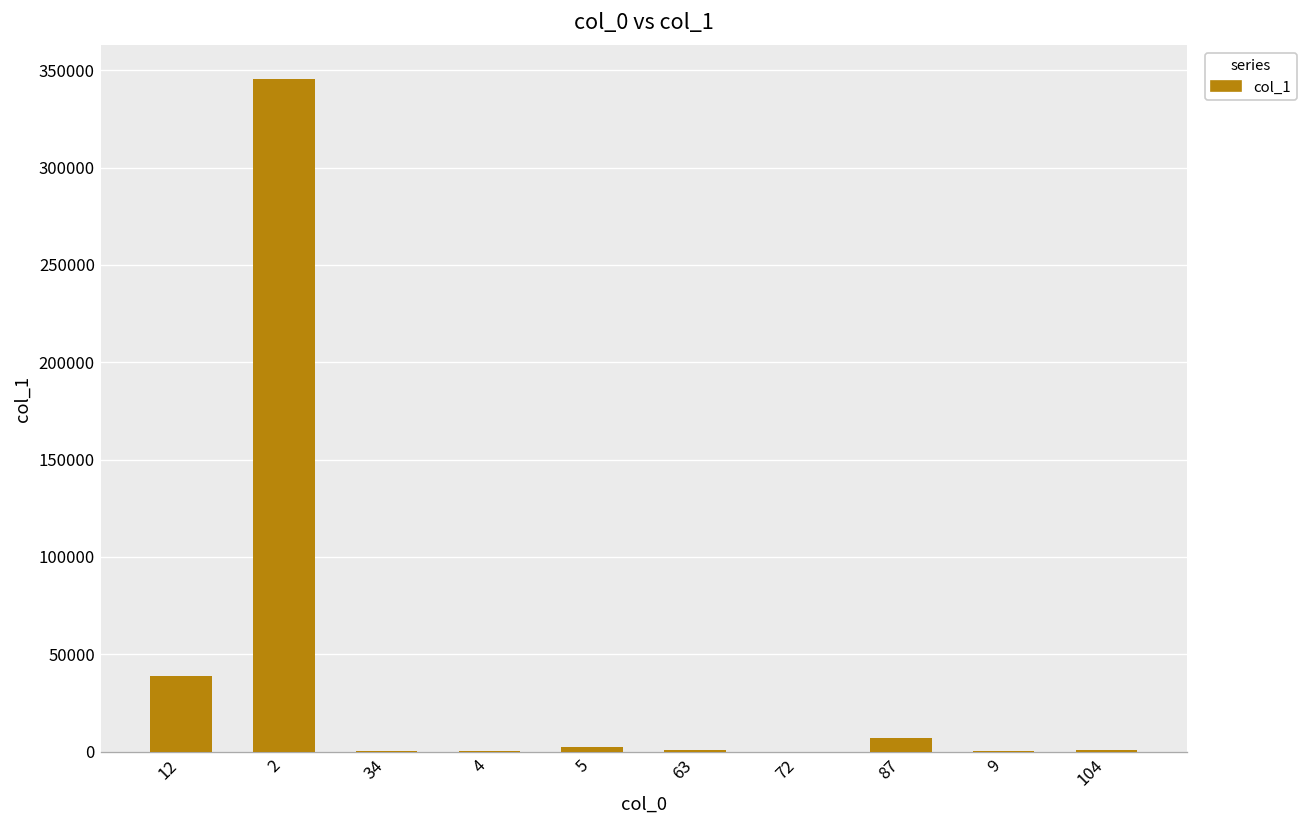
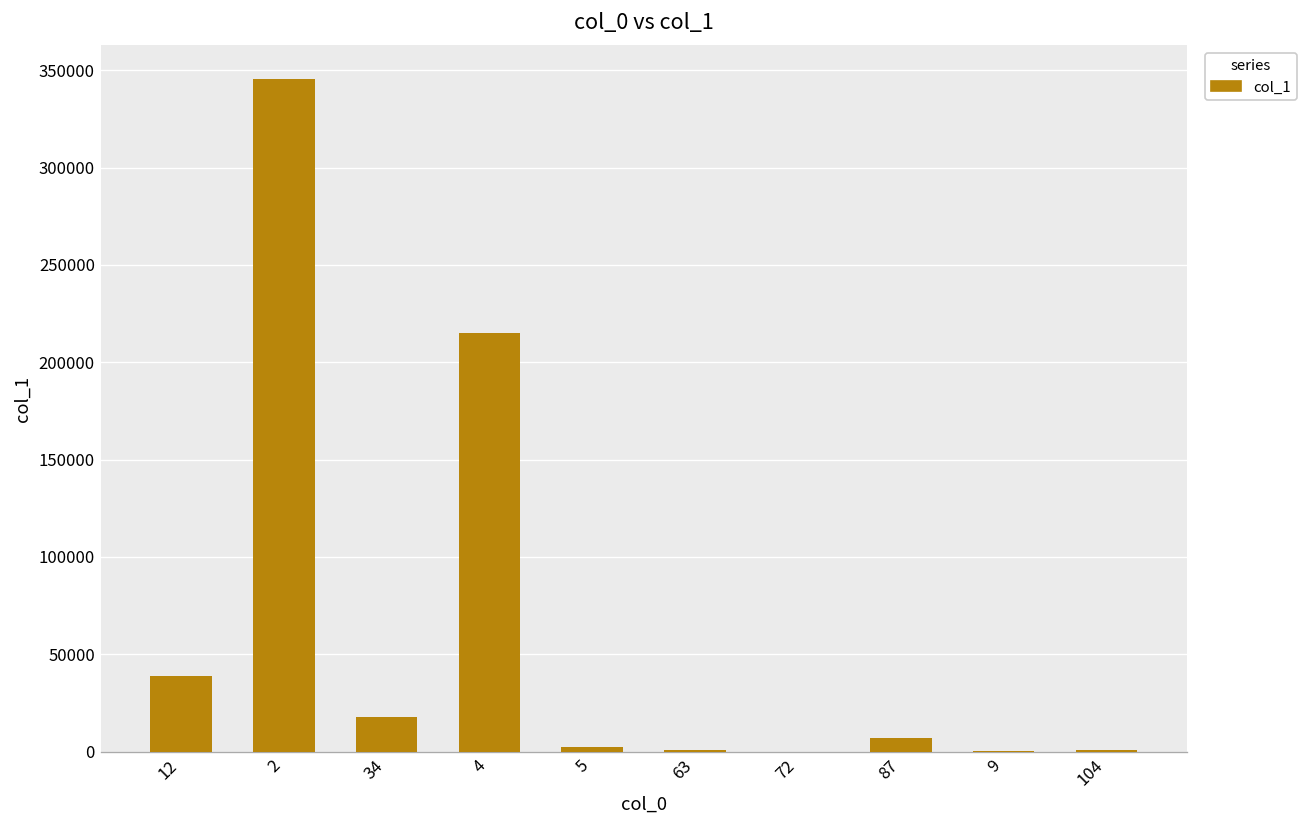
34: 0 -> 18000
4: 0 -> 215000
